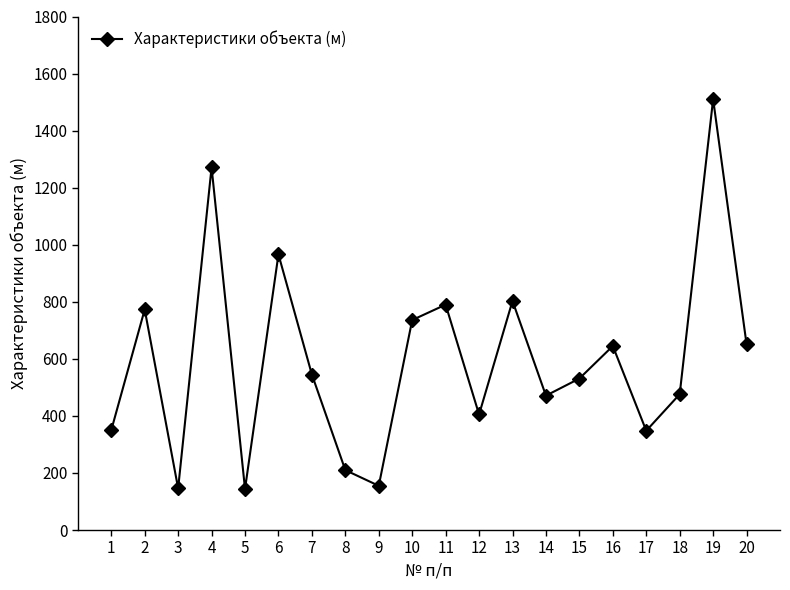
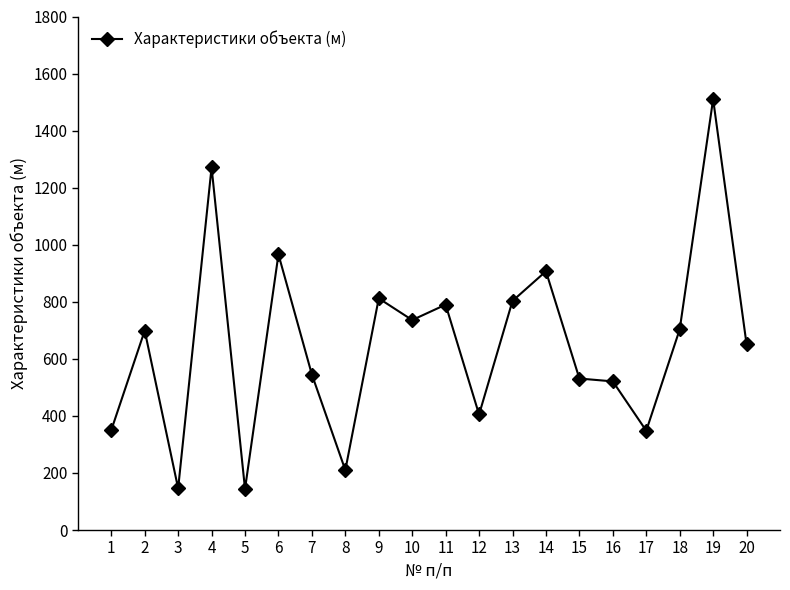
2: 770 -> 700
9: 160 -> 810
14: 470 -> 910
16: 650 -> 520
18: 480 -> 700
